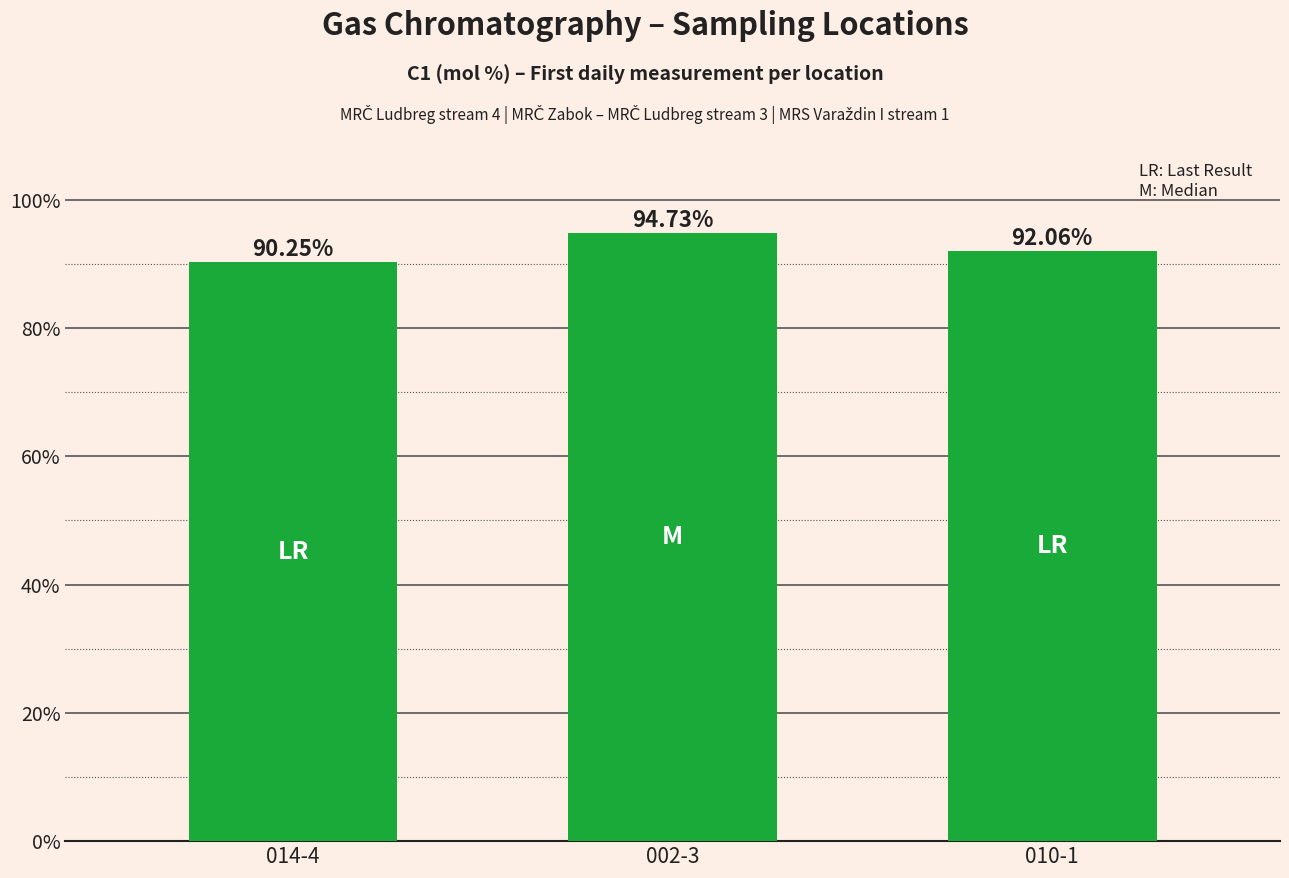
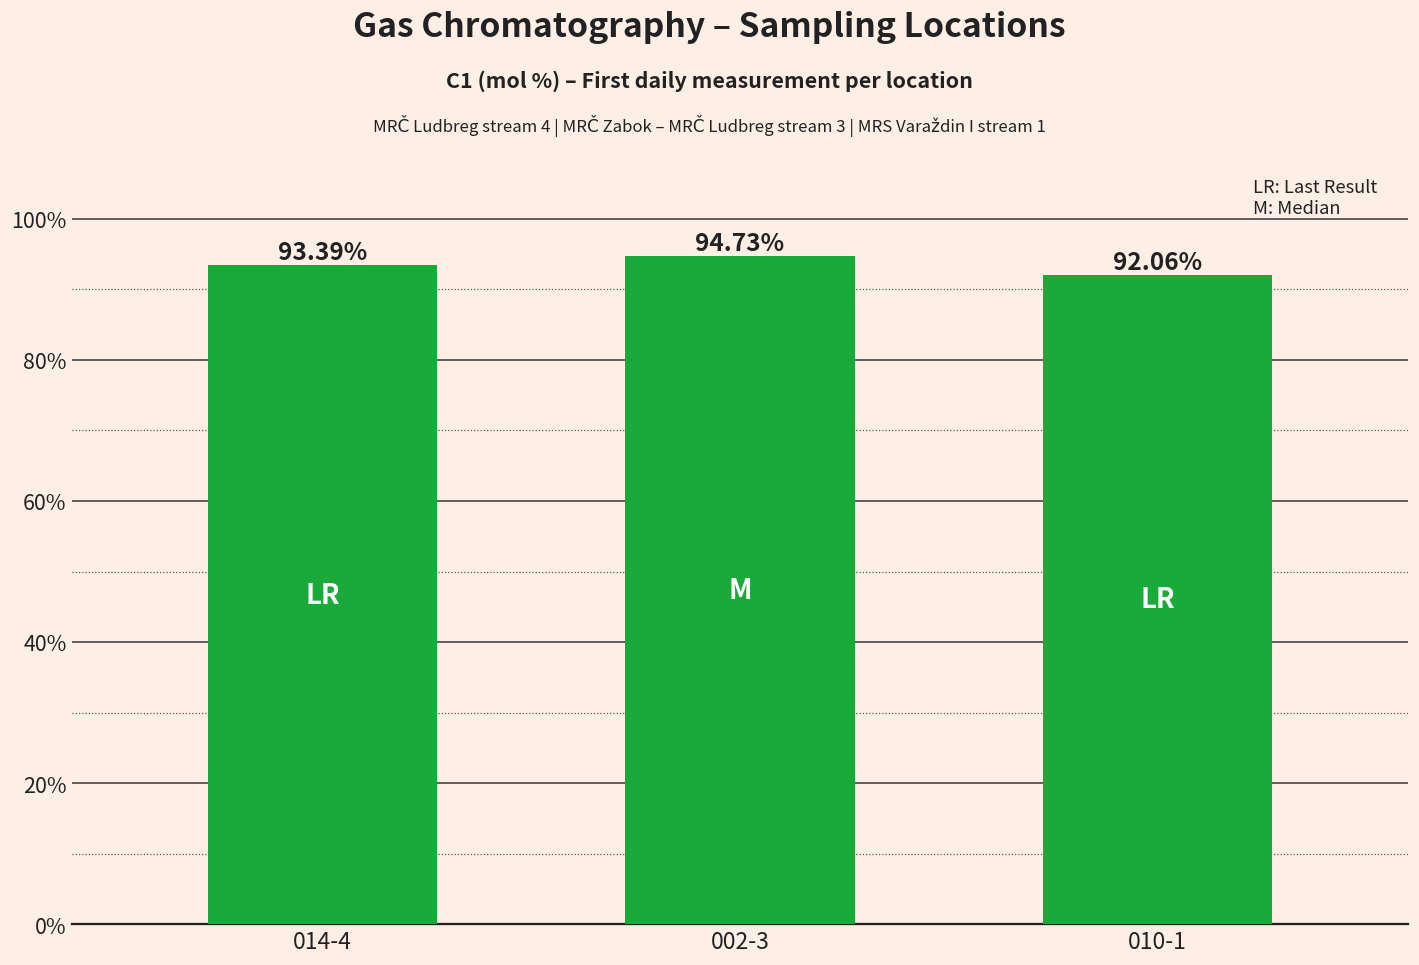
014-4: 90.25% -> 93.39%
